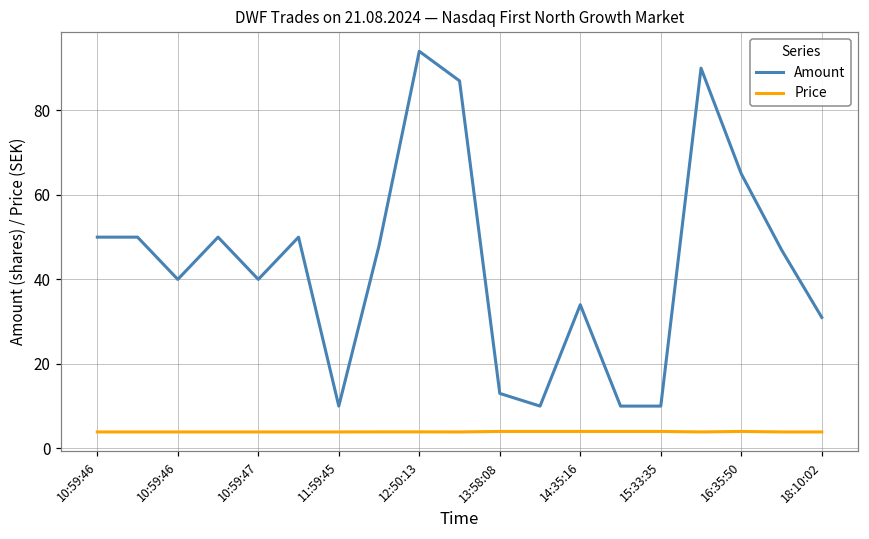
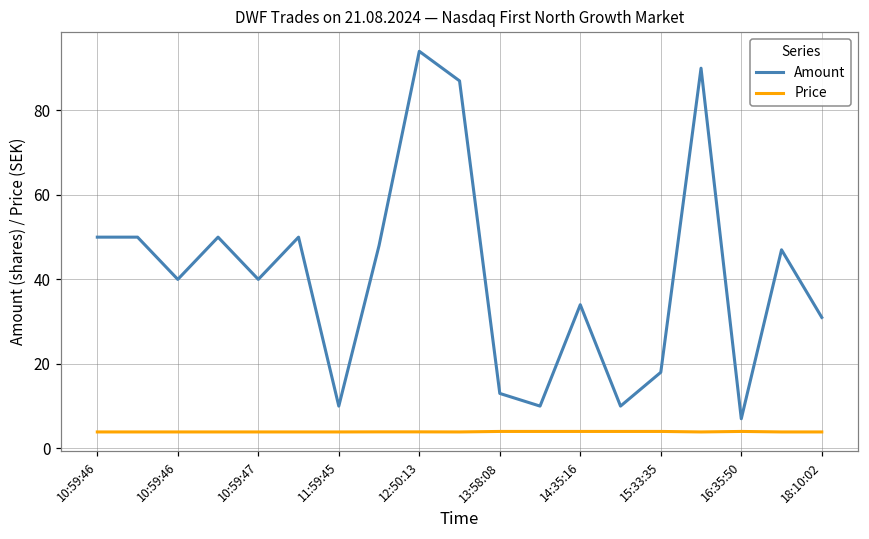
Amount, 15:33:35: 10 -> 18
Amount, 16:35:50: 65 -> 7
